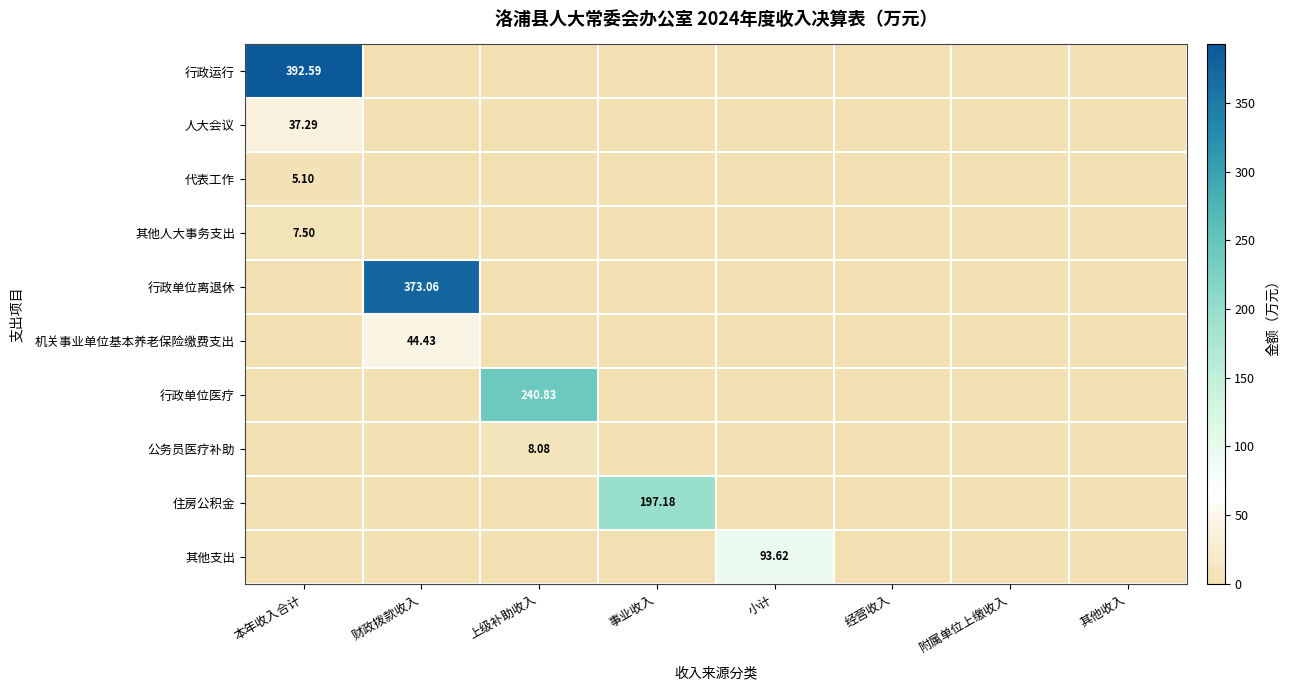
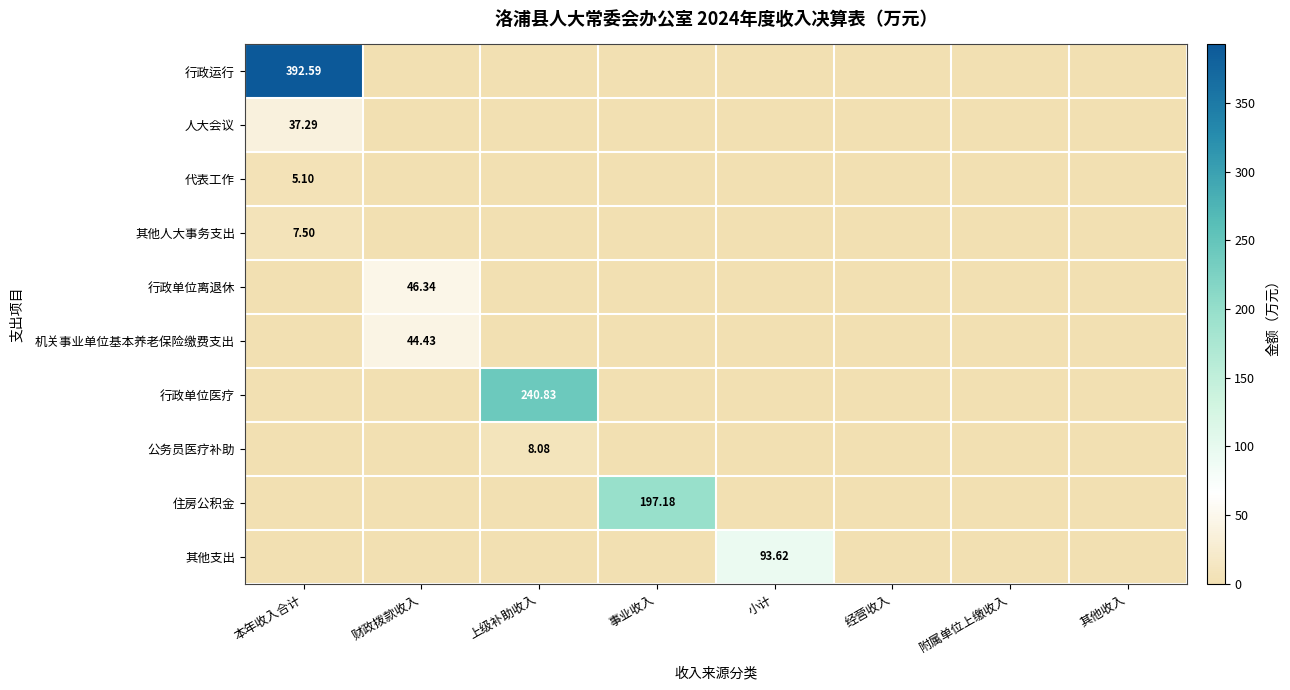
行政单位离退休, 财政拨款收入: 373.06 -> 46.34
